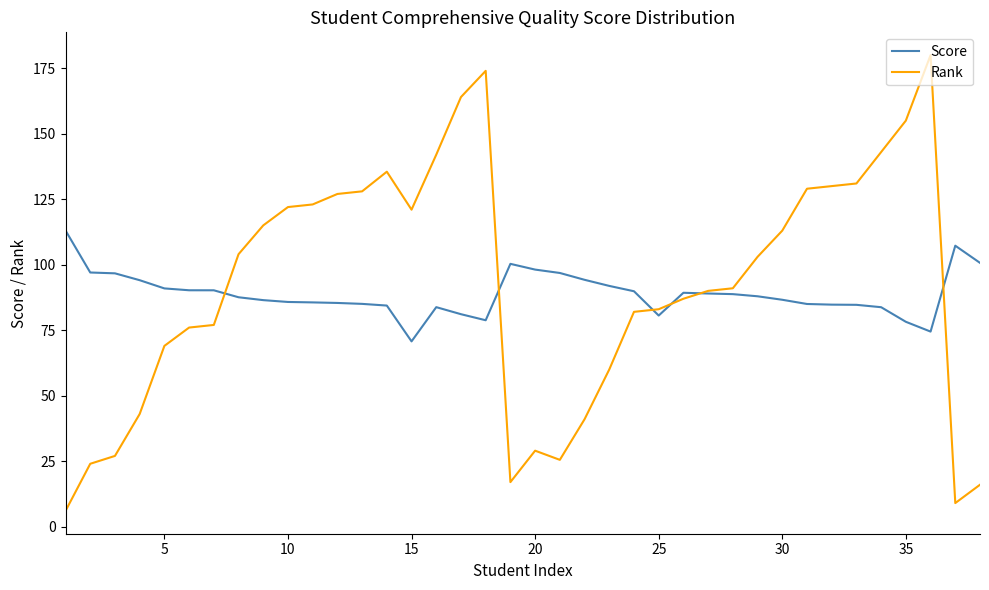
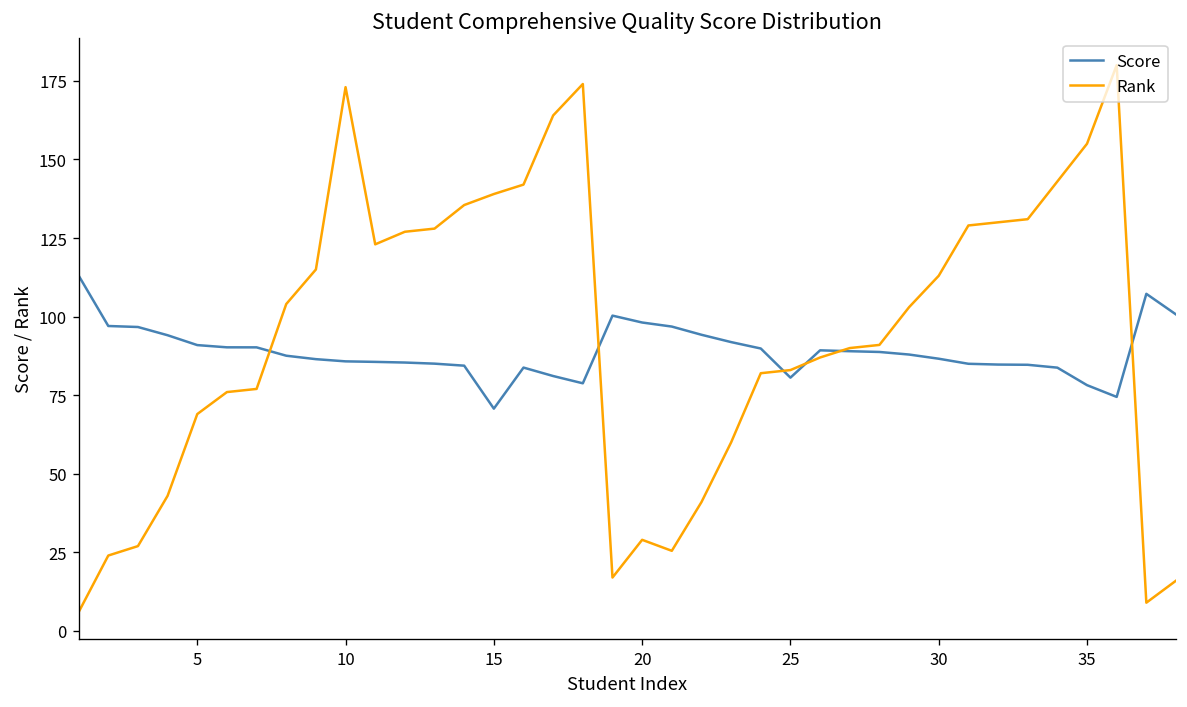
Rank, 10: 122 -> 173
Rank, 15: 121 -> 139
